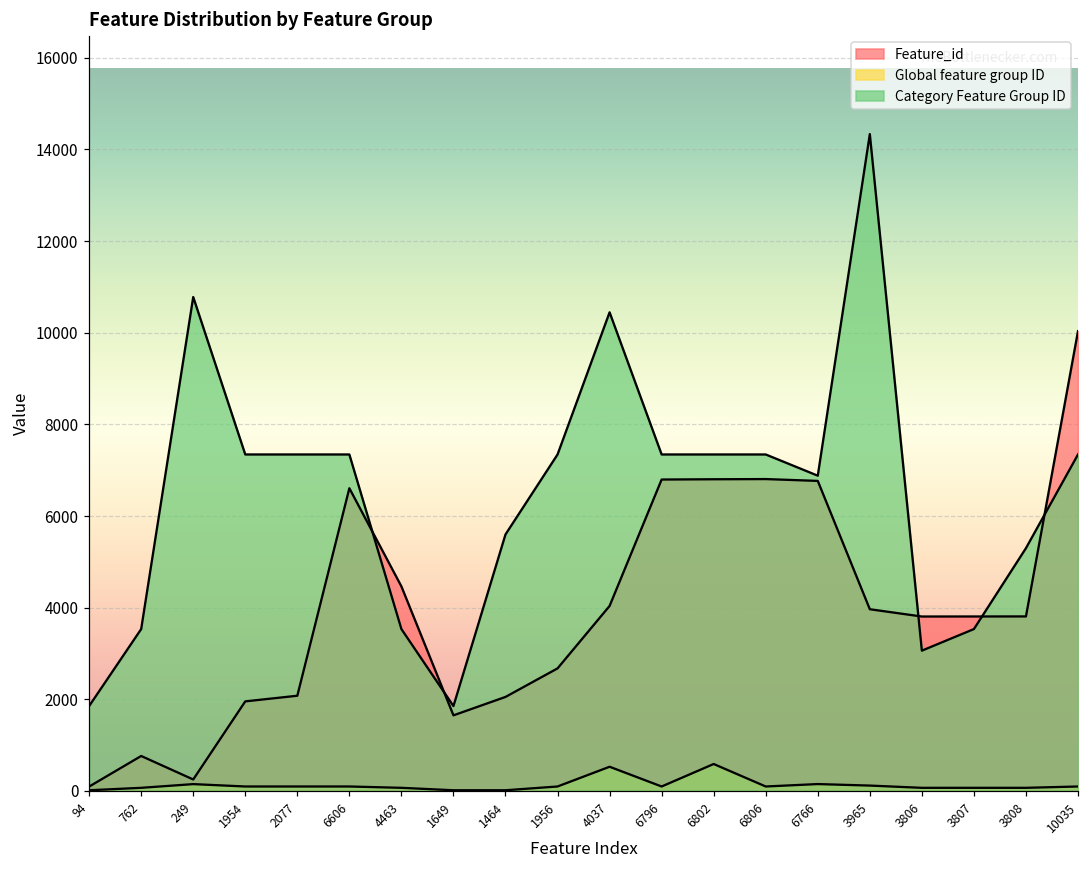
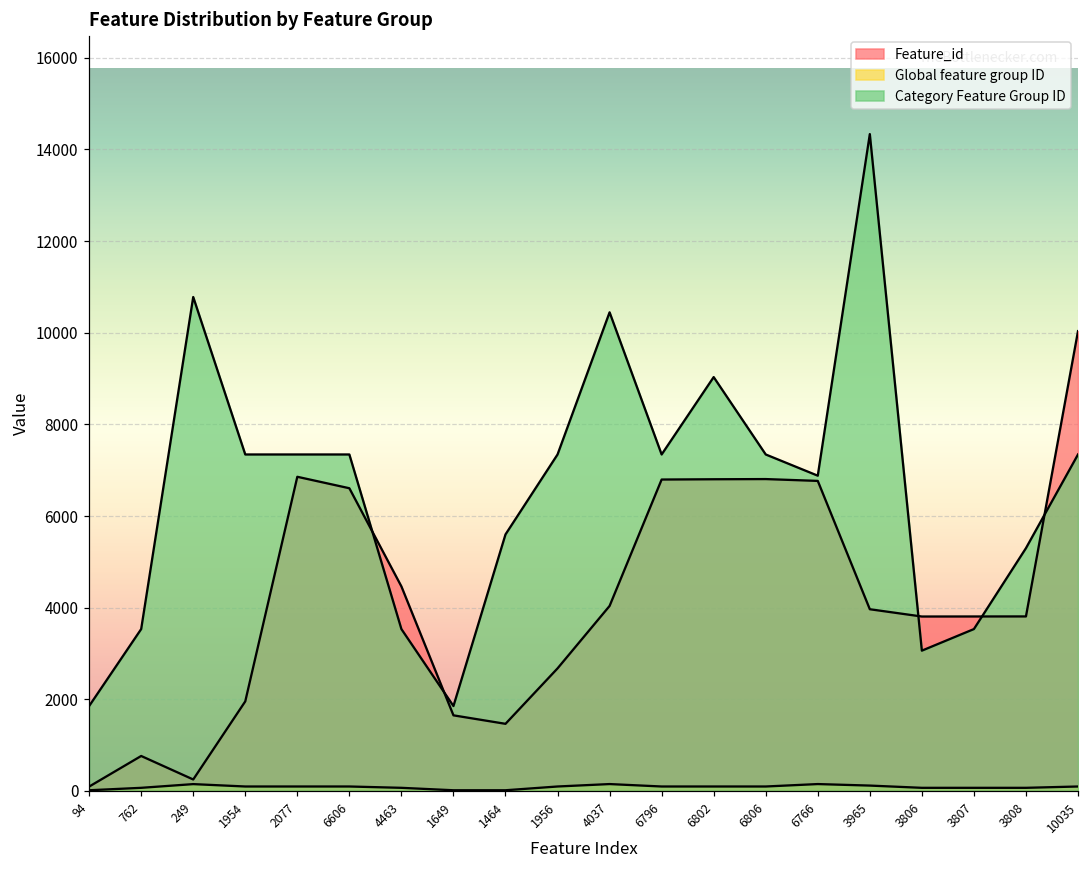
Feature_id, 2077: 2100 -> 6900
Feature_id, 1464: 2100 -> 1500
Global feature group ID, 4037: 500 -> 100
Global feature group ID, 6802: 600 -> 100
Category Feature Group ID, 6802: 7300 -> 9000
